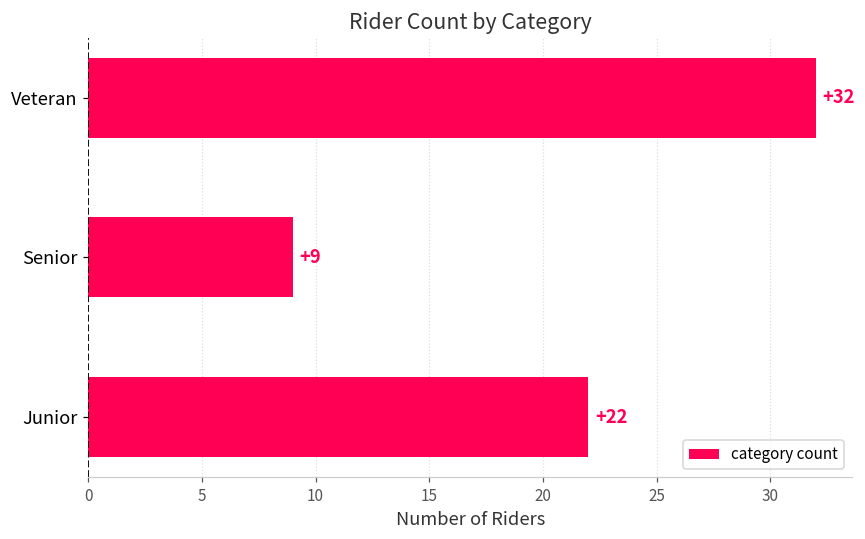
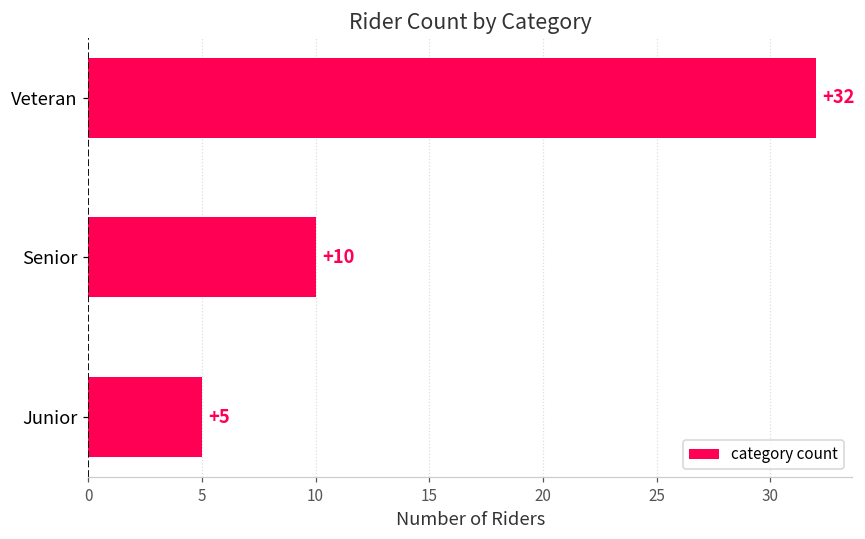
Senior: +9 -> +10
Junior: +22 -> +5
